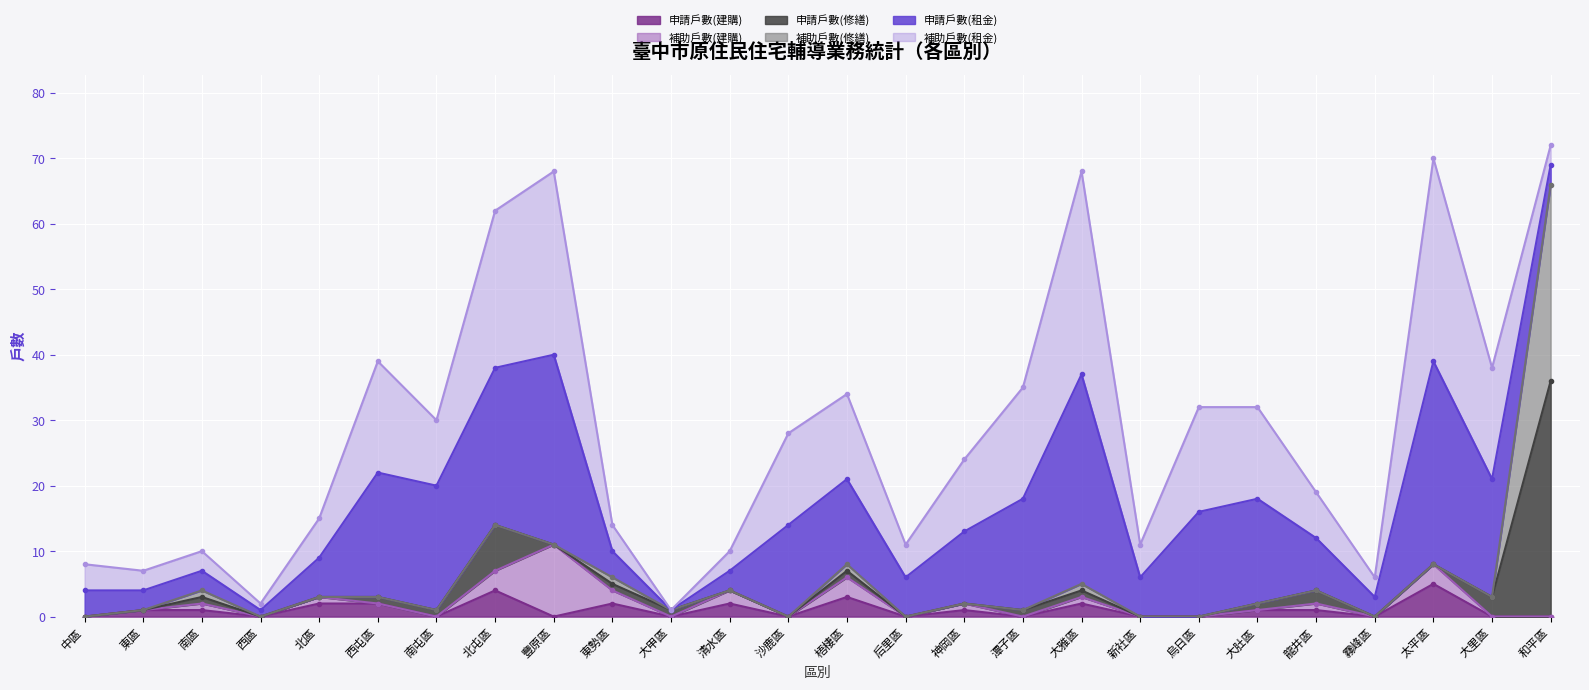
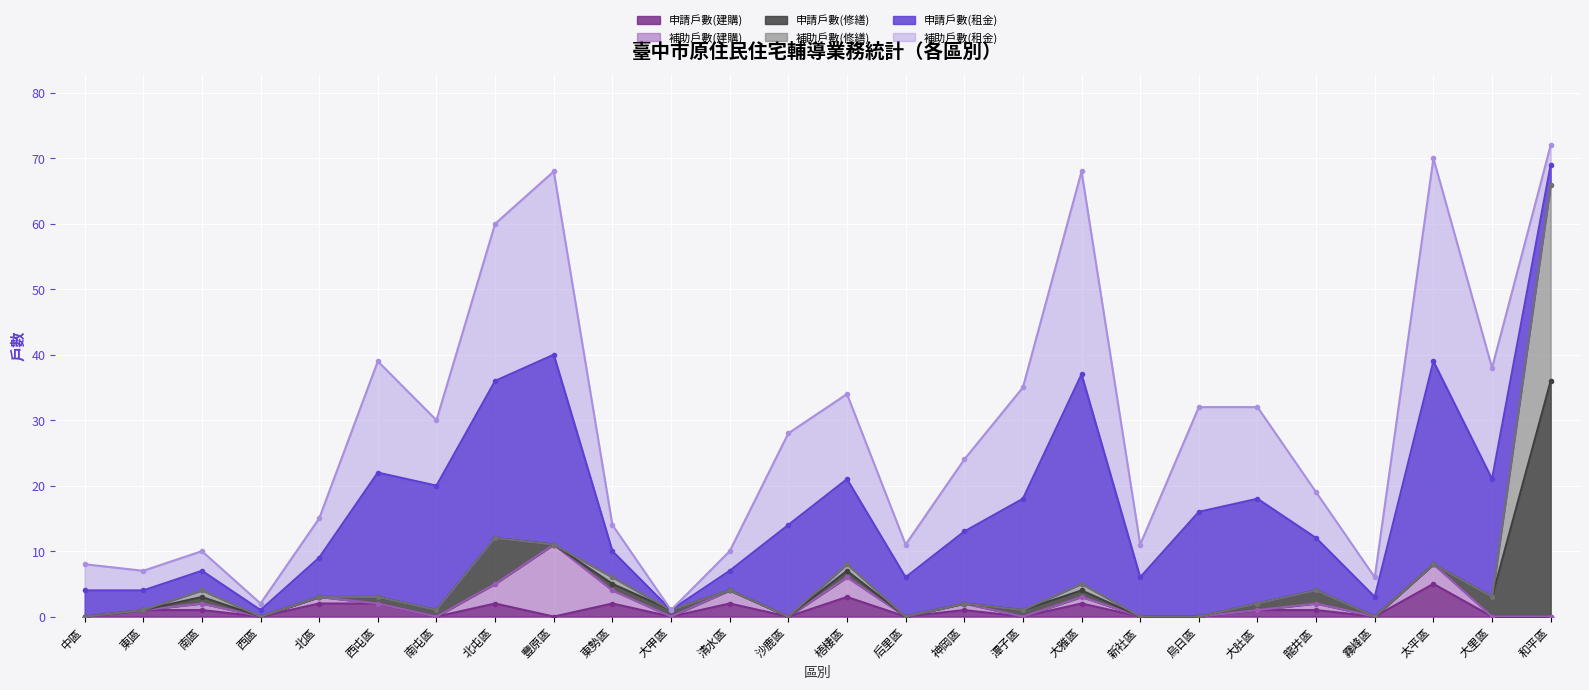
申請戶數(建購), 北屯區: 4 -> 2
